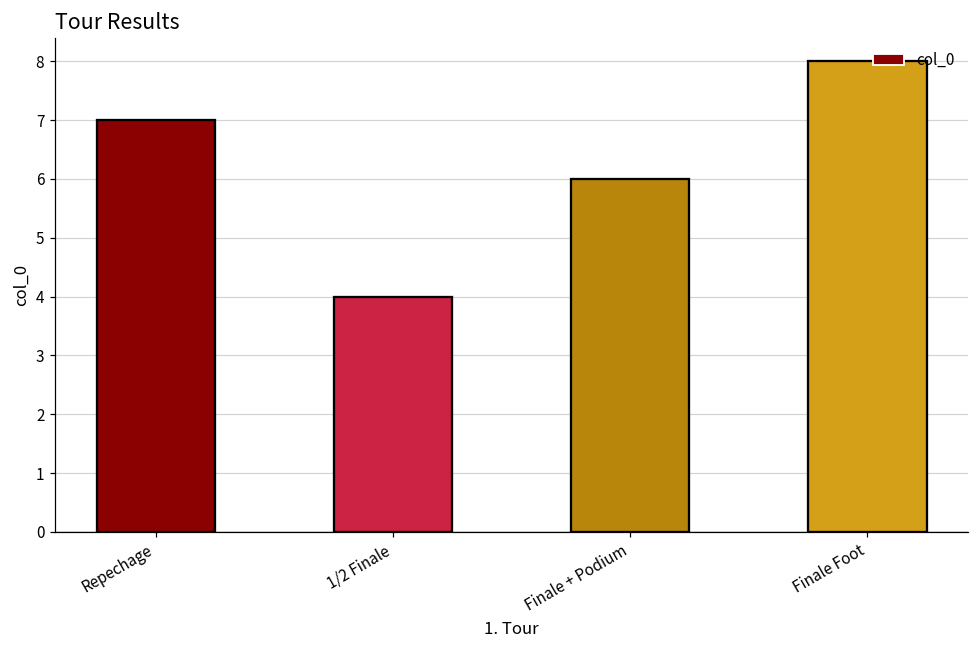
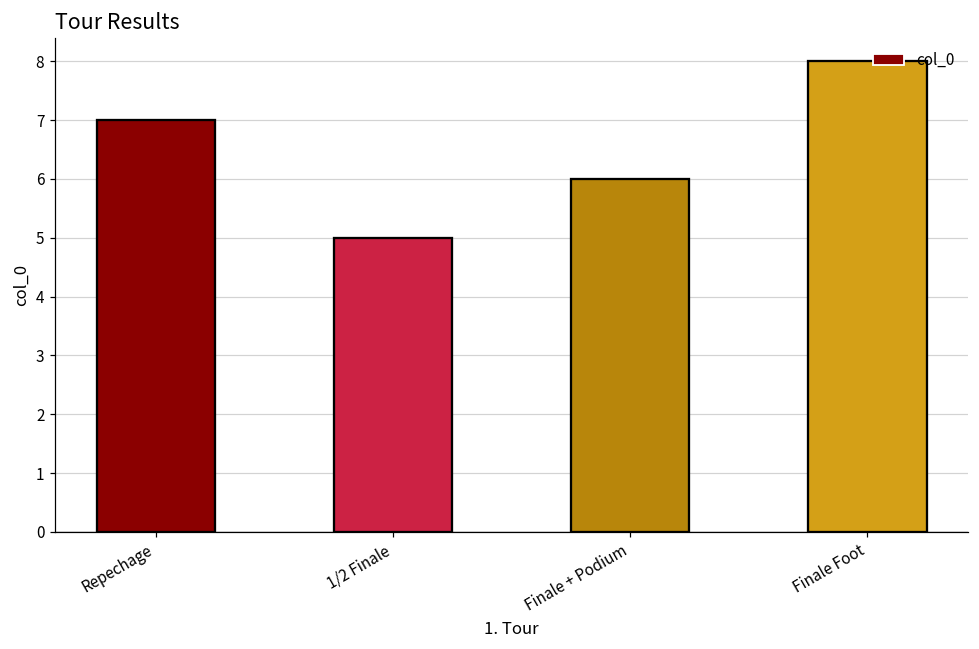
col_0, 1/2 Finale: 4 -> 5
